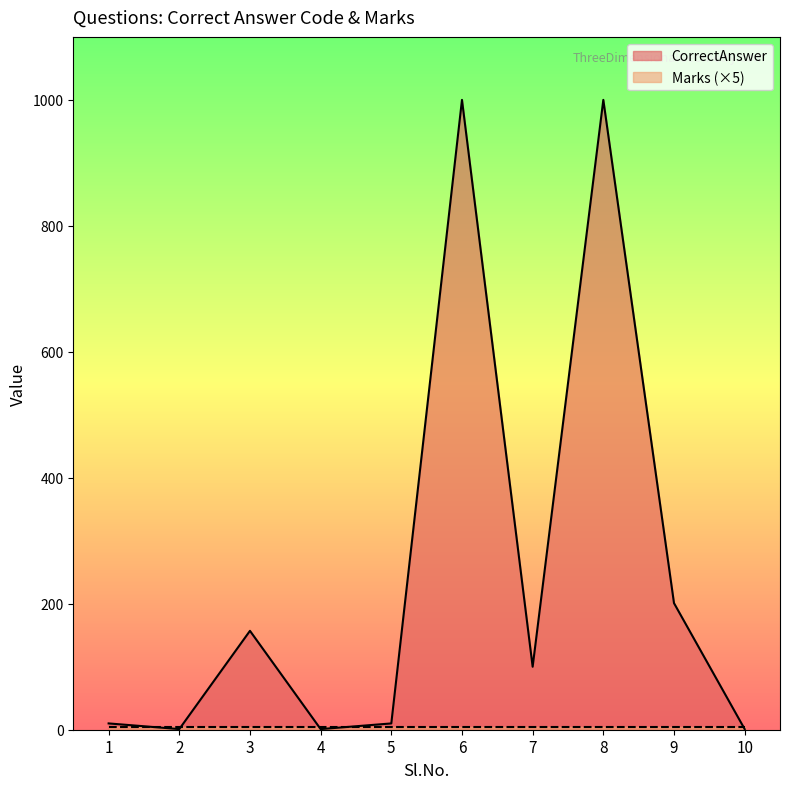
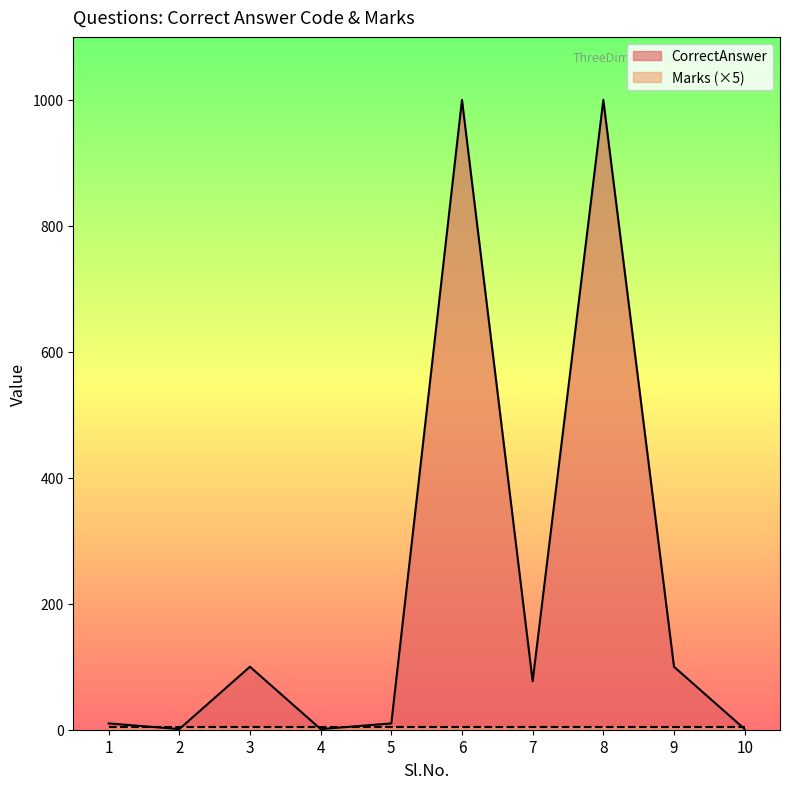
CorrectAnswer, 3: 160 -> 100
CorrectAnswer, 7: 100 -> 80
CorrectAnswer, 9: 200 -> 100
